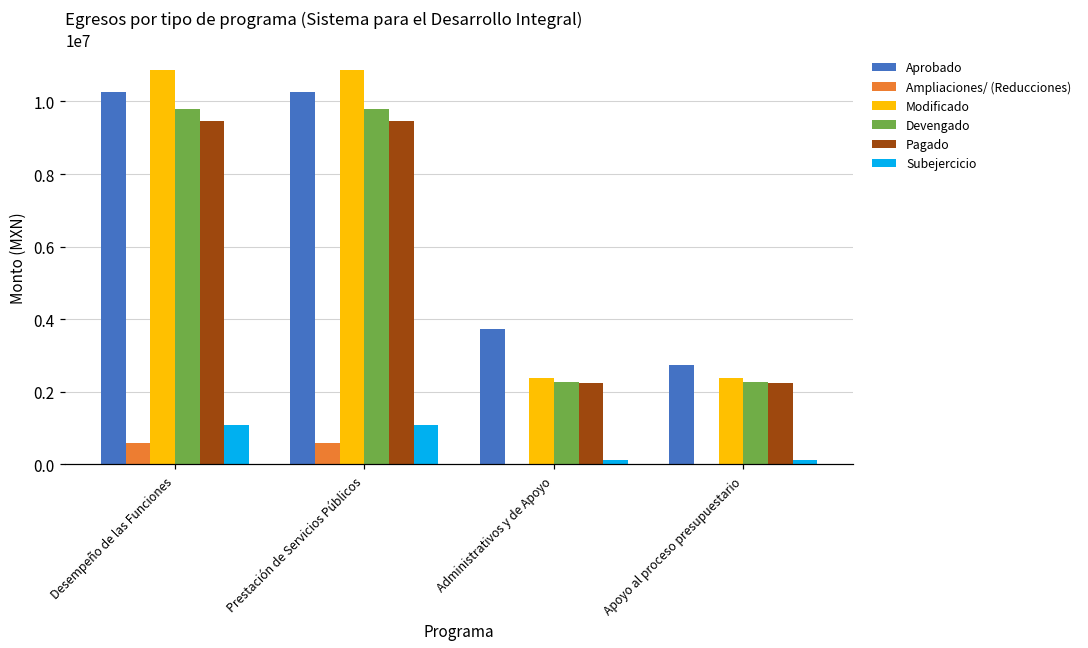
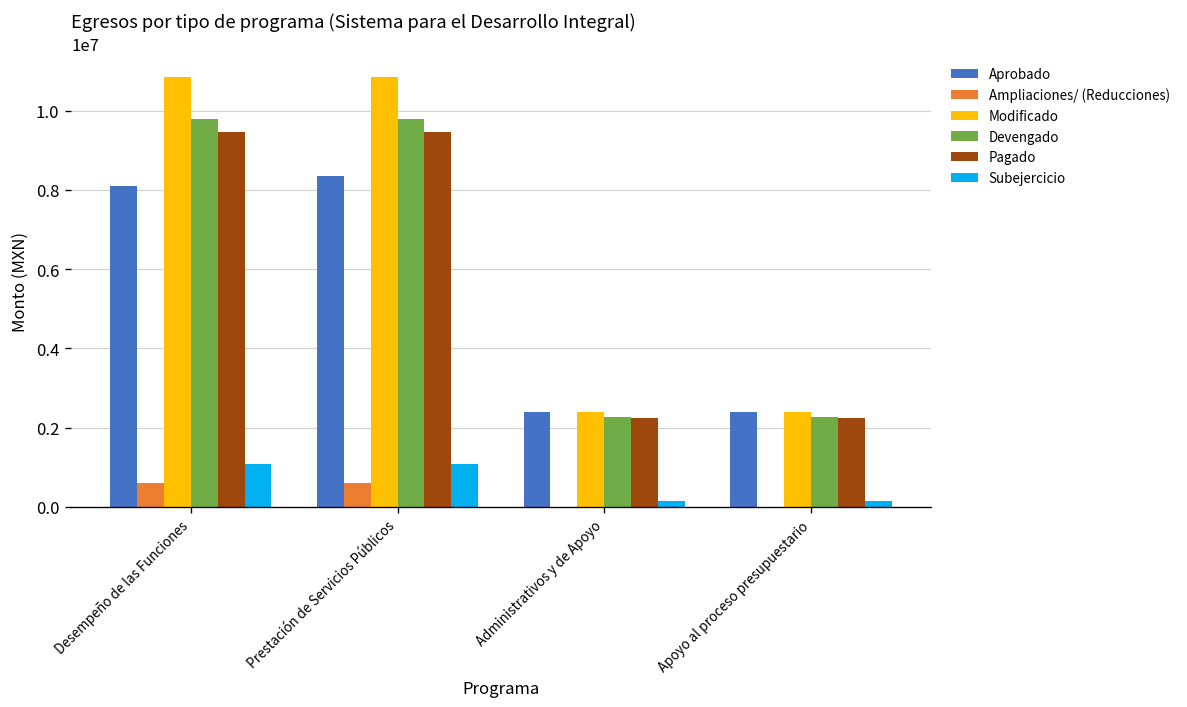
Aprobado, Desempeño de las Funciones: 10300000 -> 8100000
Aprobado, Prestación de Servicios Públicos: 10300000 -> 8400000
Aprobado, Administrativos y de Apoyo: 3700000 -> 2400000
Aprobado, Apoyo al proceso presupuestario: 2700000 -> 2400000
